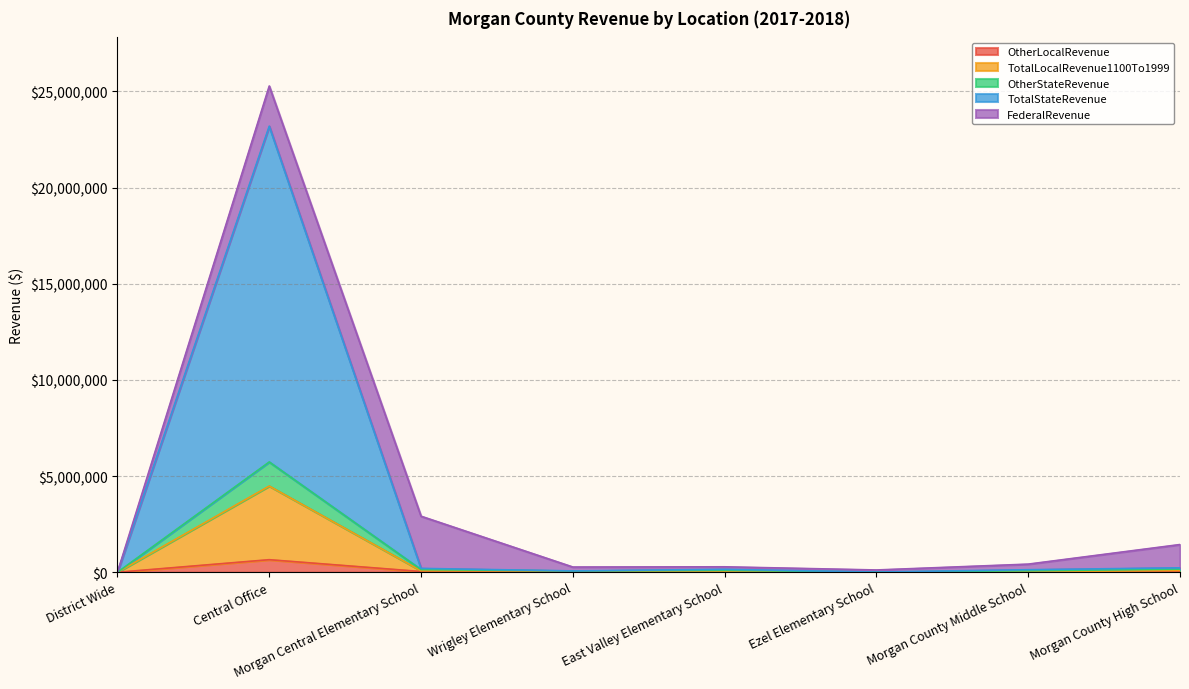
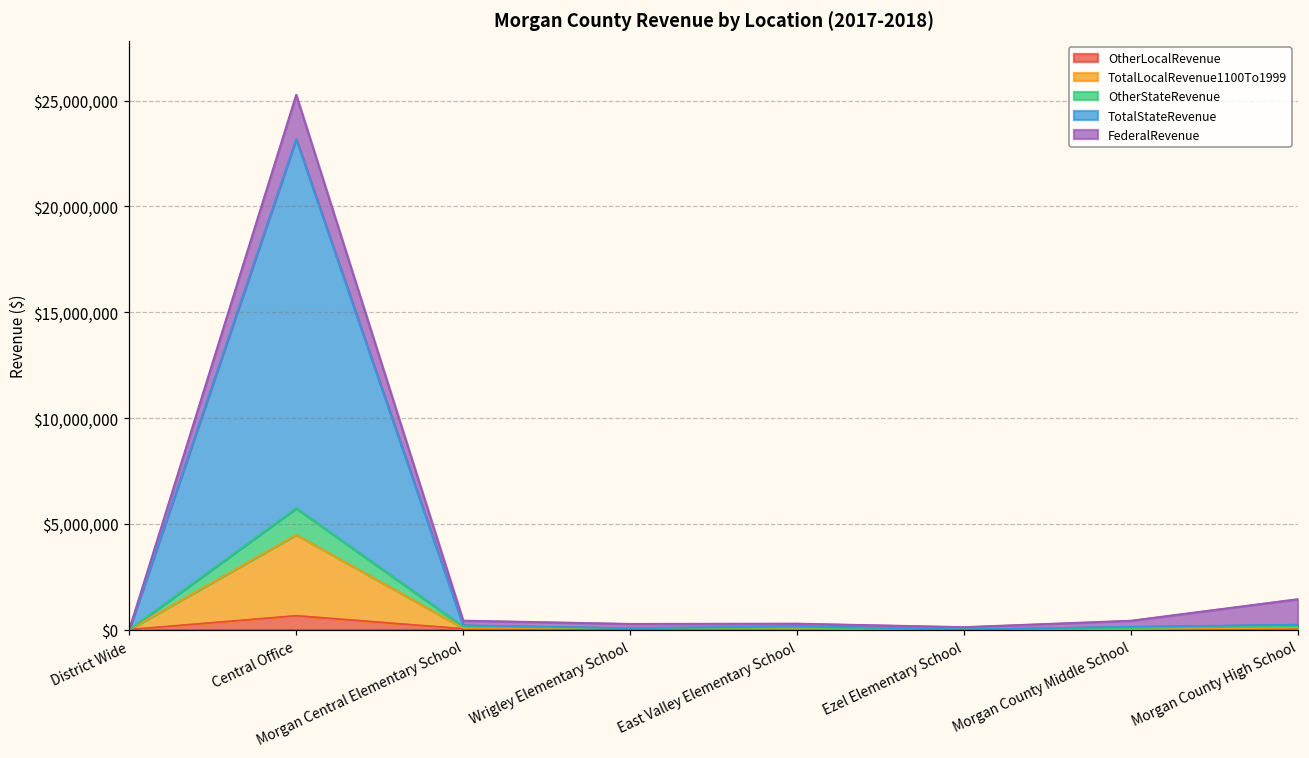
FederalRevenue, Morgan Central Elementary School: $2,700,000 -> $200,000
